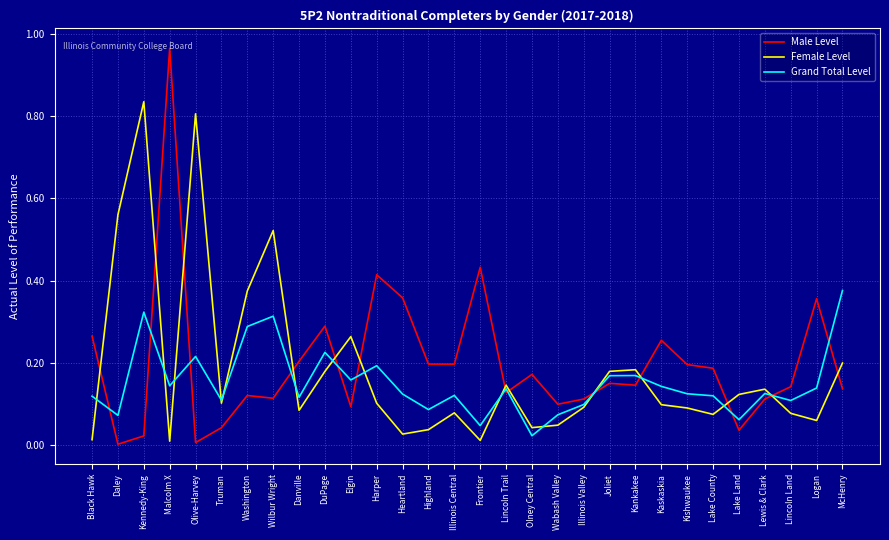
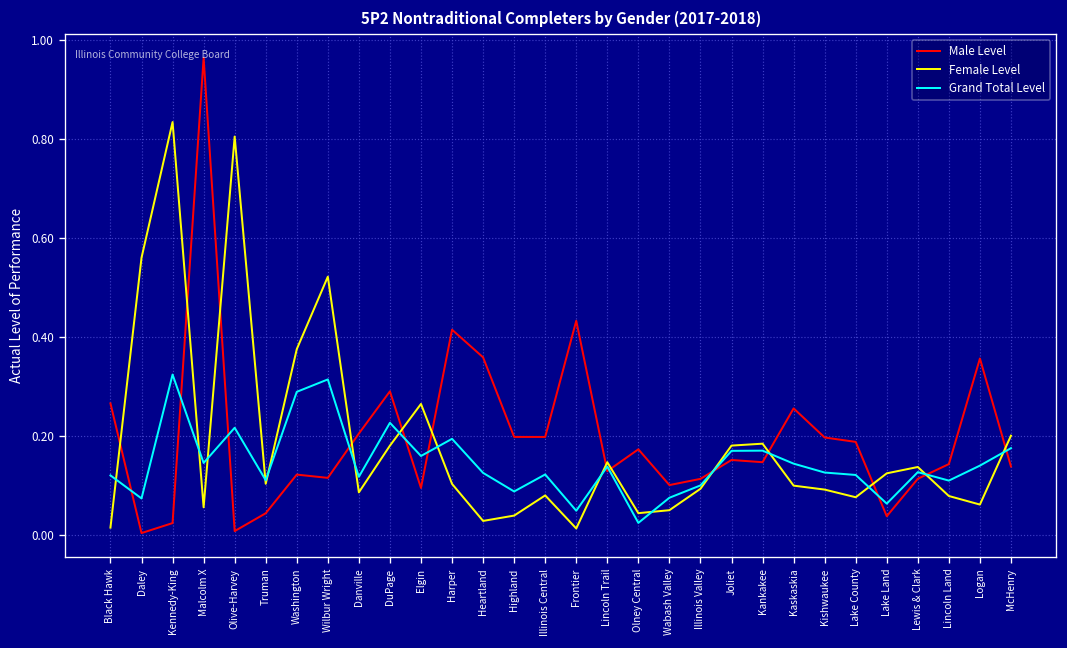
Female Level, Malcolm X: 0.01 -> 0.06
Grand Total Level, McHenry: 0.38 -> 0.17
